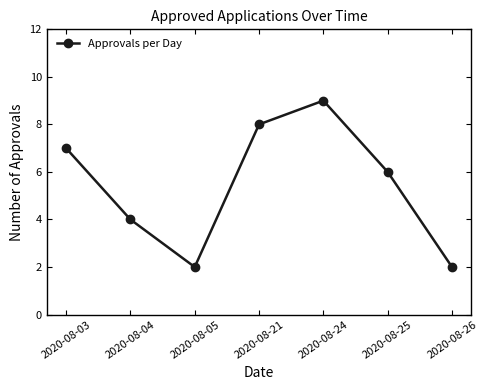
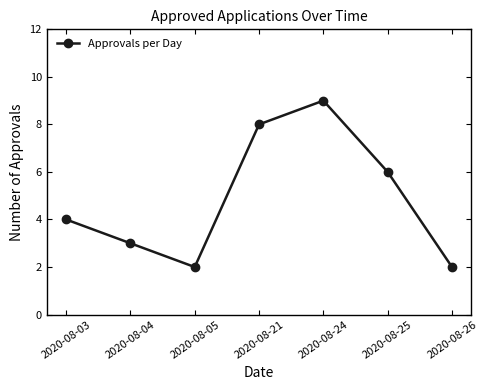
2020-08-03: 7 -> 4
2020-08-04: 4 -> 3
